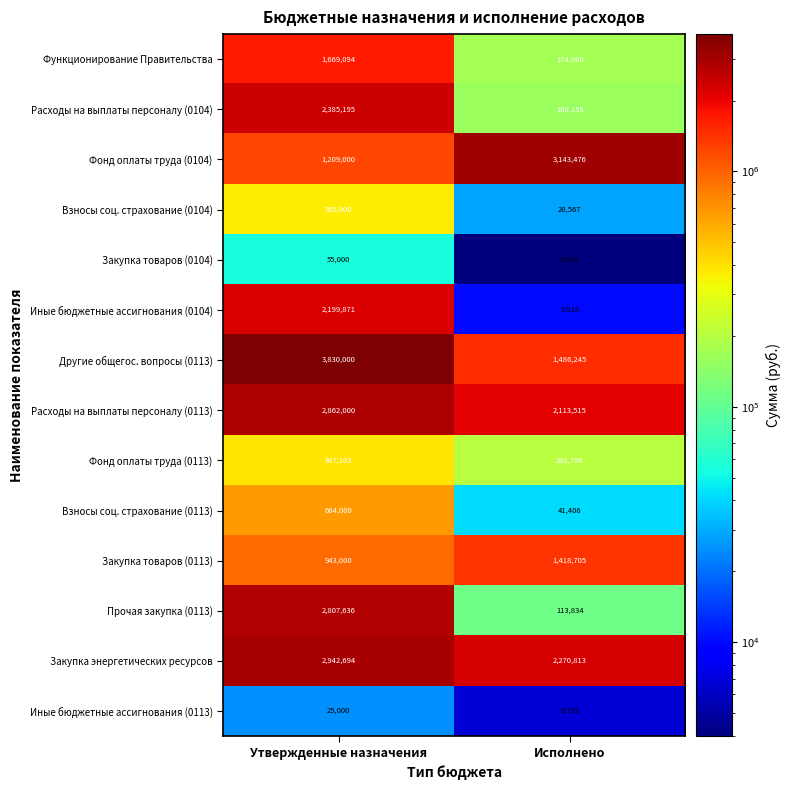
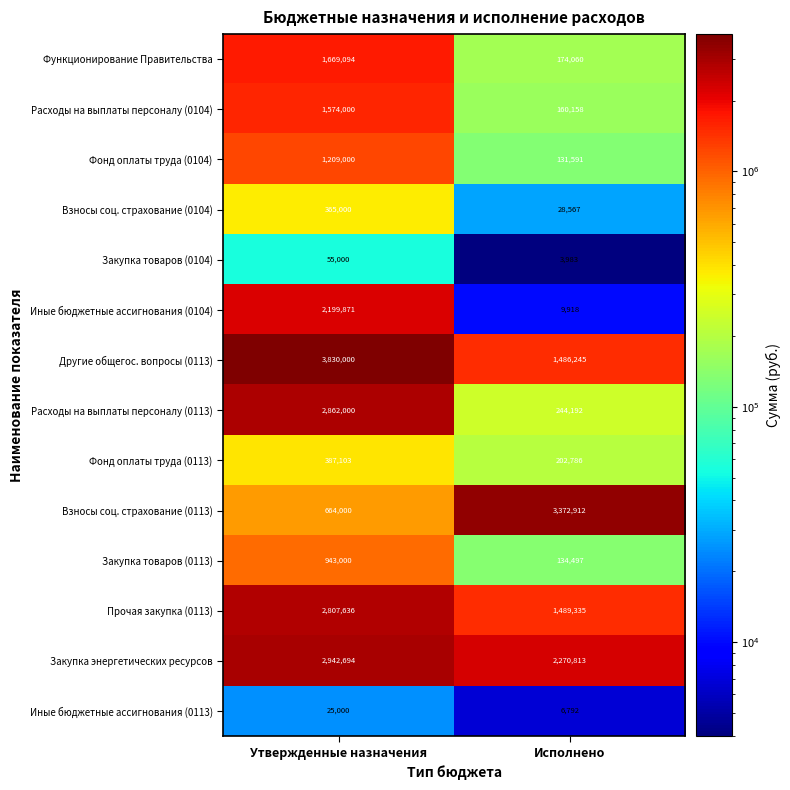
Расходы на выплаты персоналу (0104), Утвержденные назначения: 2,385,195 -> 1,574,000
Фонд оплаты труда (0104), Исполнено: 3,143,476 -> 131,591
Расходы на выплаты персоналу (0113), Исполнено: 2,113,515 -> 244,192
Взносы соц. страхование (0113), Исполнено: 41,406 -> 3,372,912
Закупка товаров (0113), Исполнено: 1,418,705 -> 134,497
Прочая закупка (0113), Исполнено: 113,834 -> 1,489,335
